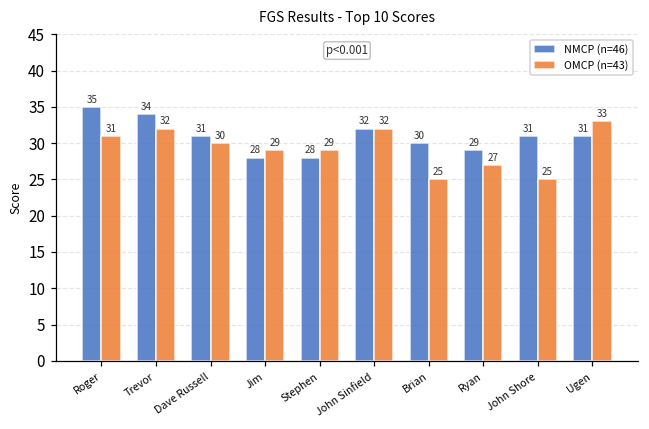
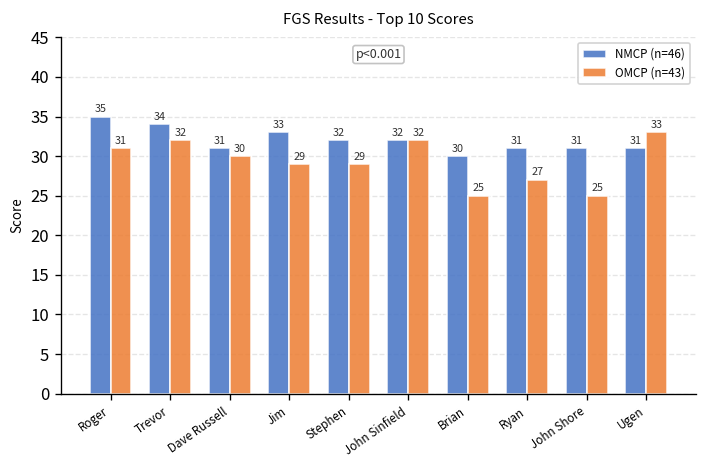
NMCP (n=46), Jim: 28 -> 33
NMCP (n=46), Stephen: 28 -> 32
NMCP (n=46), Ryan: 29 -> 31
